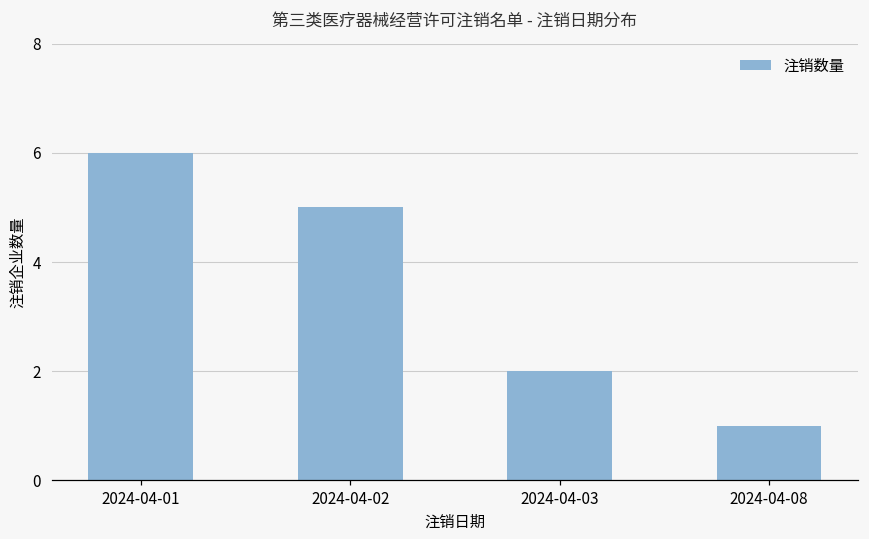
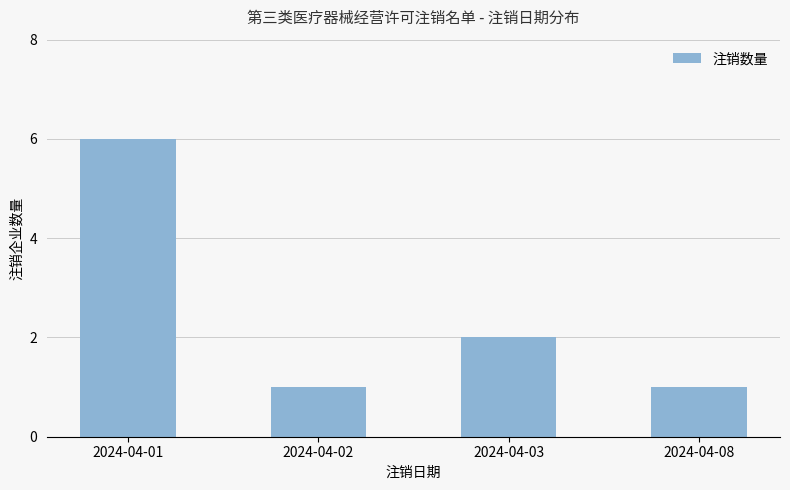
2024-04-02: 5 -> 1
